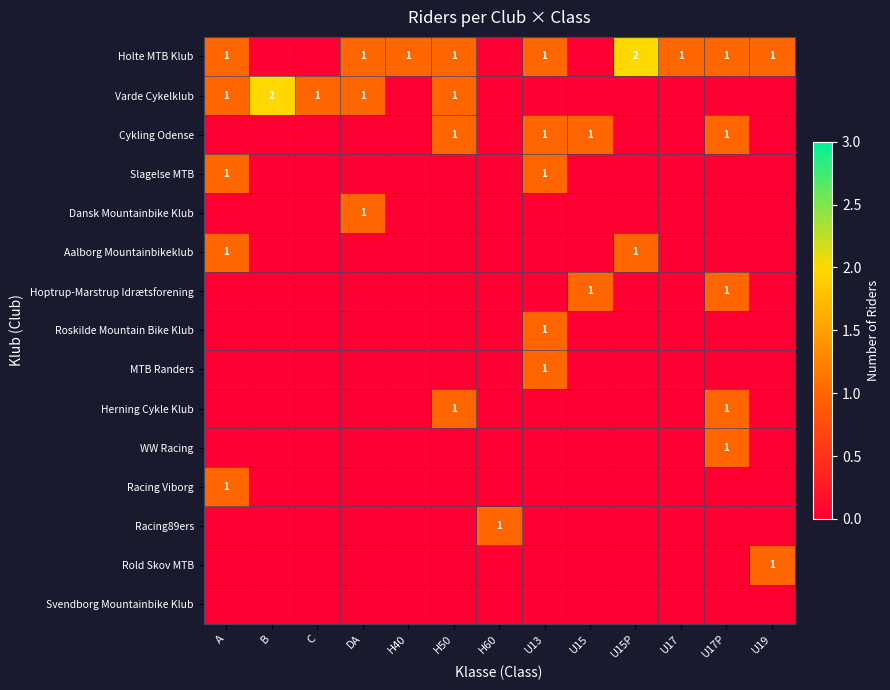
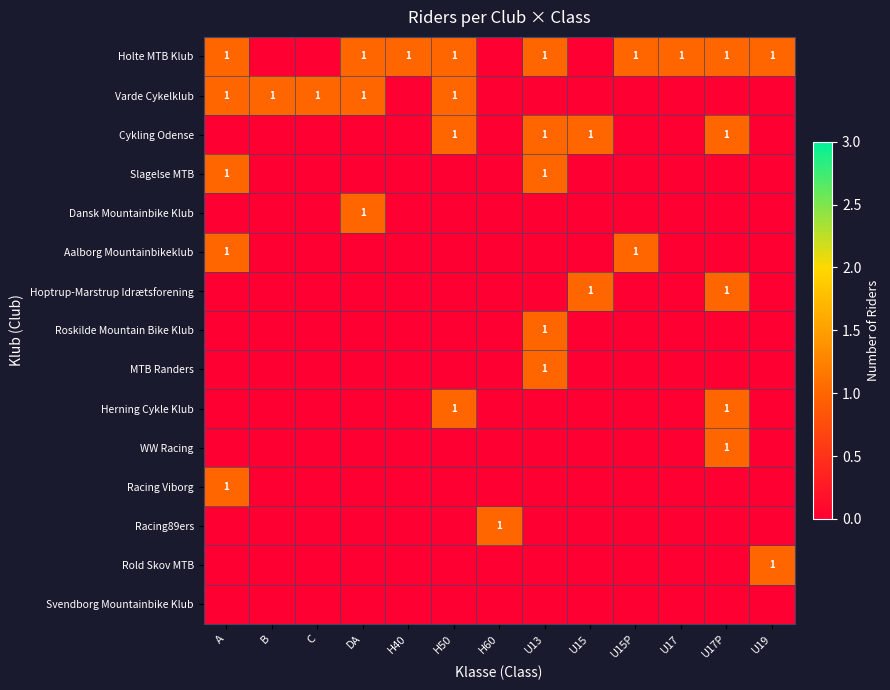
Holte MTB Klub, U15P: 2 -> 1
Varde Cykelklub, B: 2 -> 1
